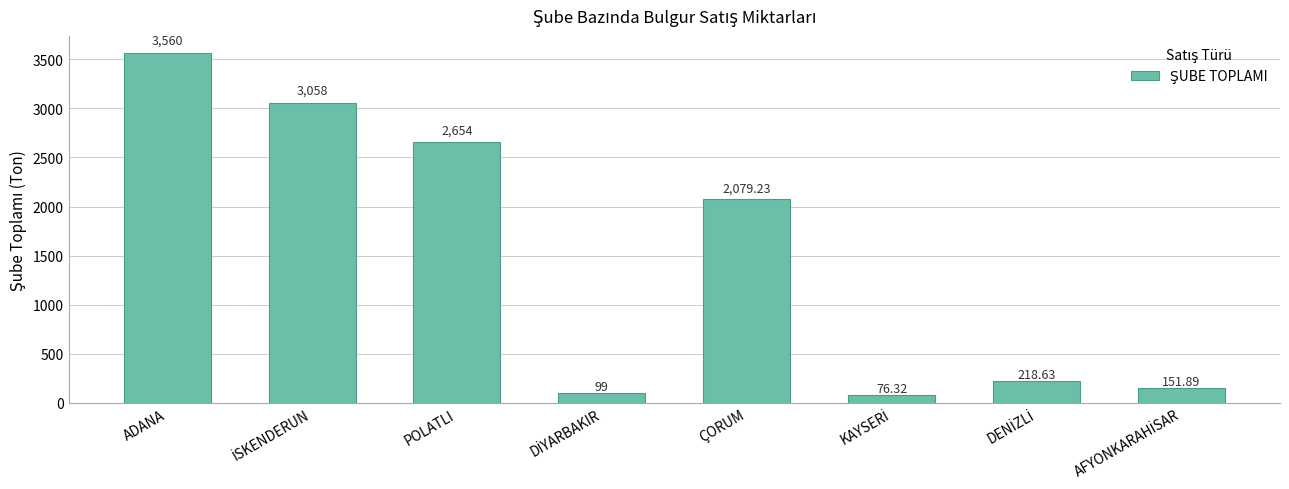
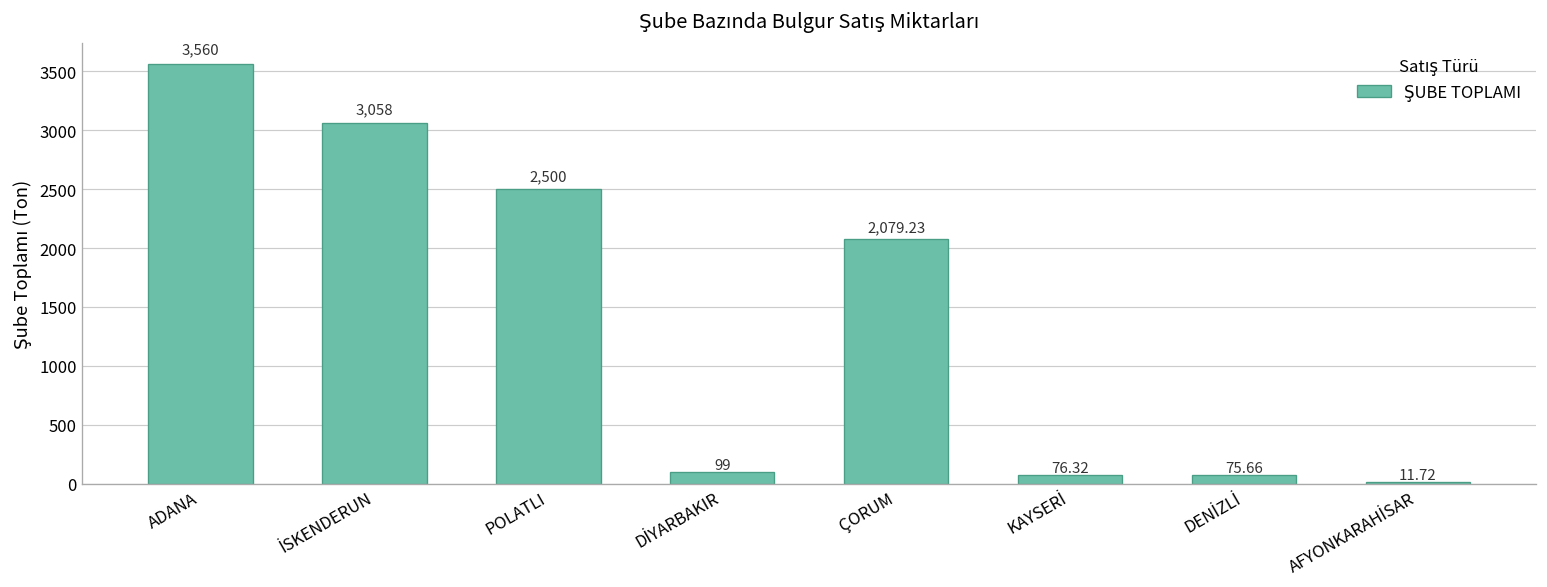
POLATLI: 2,654 -> 2,500
DENİZLİ: 218.63 -> 75.66
AFYONKARAHİSAR: 151.89 -> 11.72
